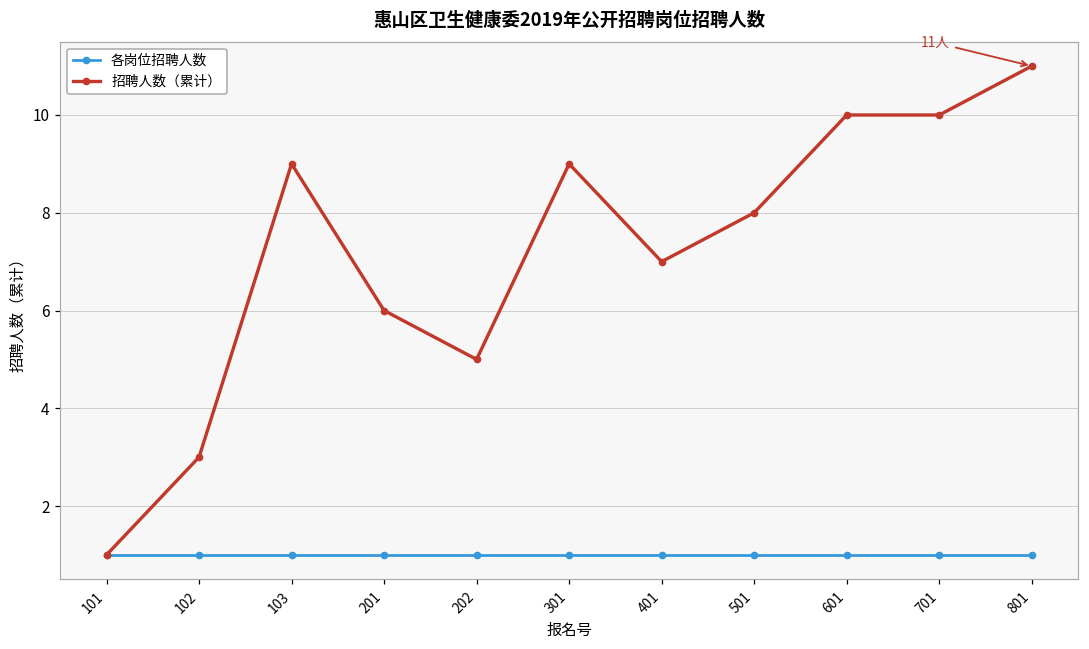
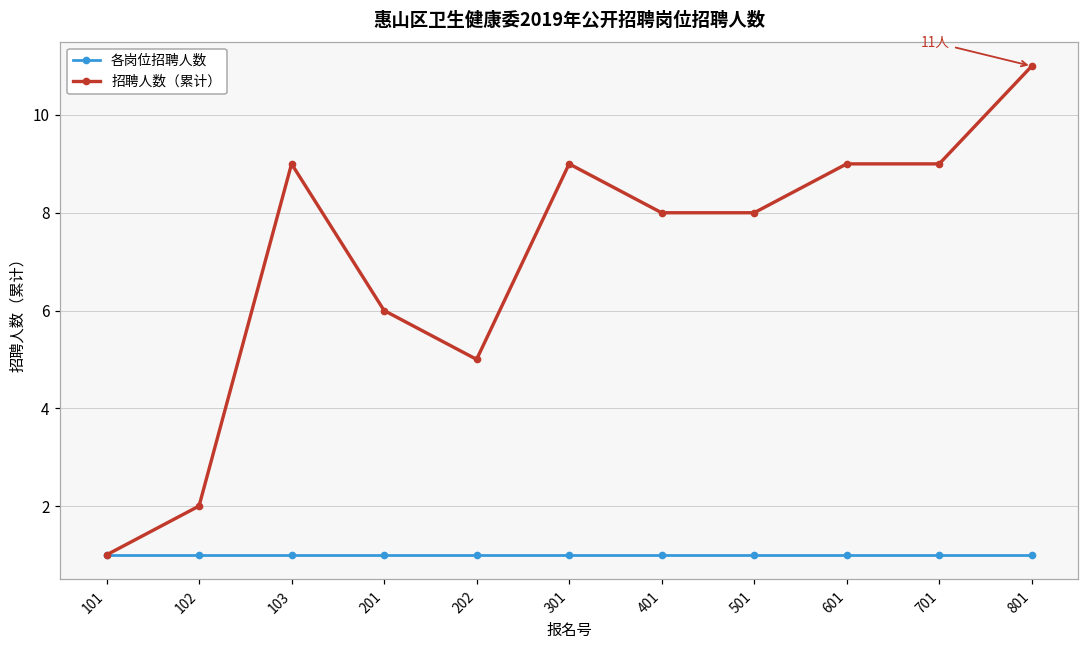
招聘人数（累计）, 102: 3 -> 2
招聘人数（累计）, 401: 7 -> 8
招聘人数（累计）, 601: 10 -> 9
招聘人数（累计）, 701: 10 -> 9
